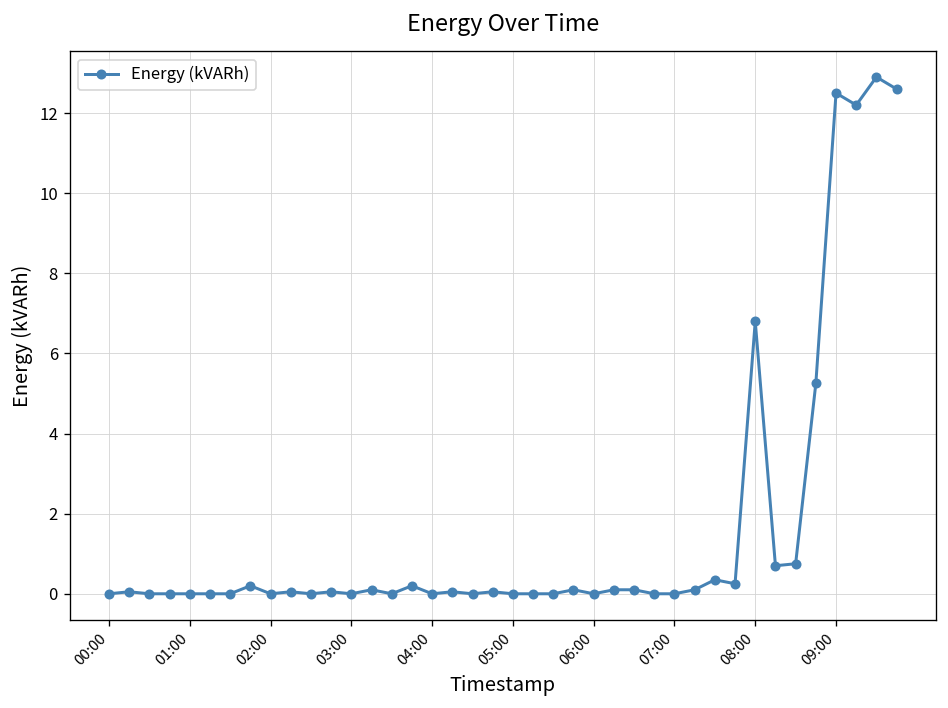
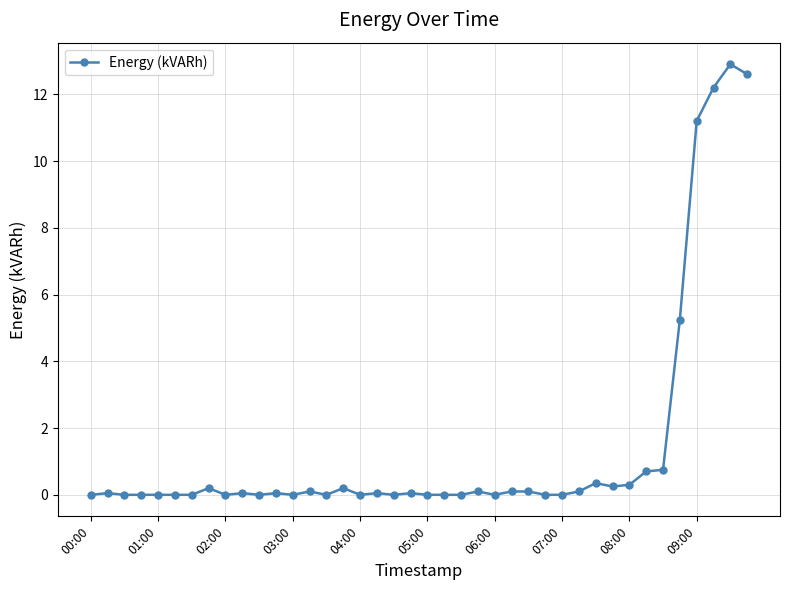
08:00: 6.8 -> 0.3
09:00: 12.5 -> 11.2
